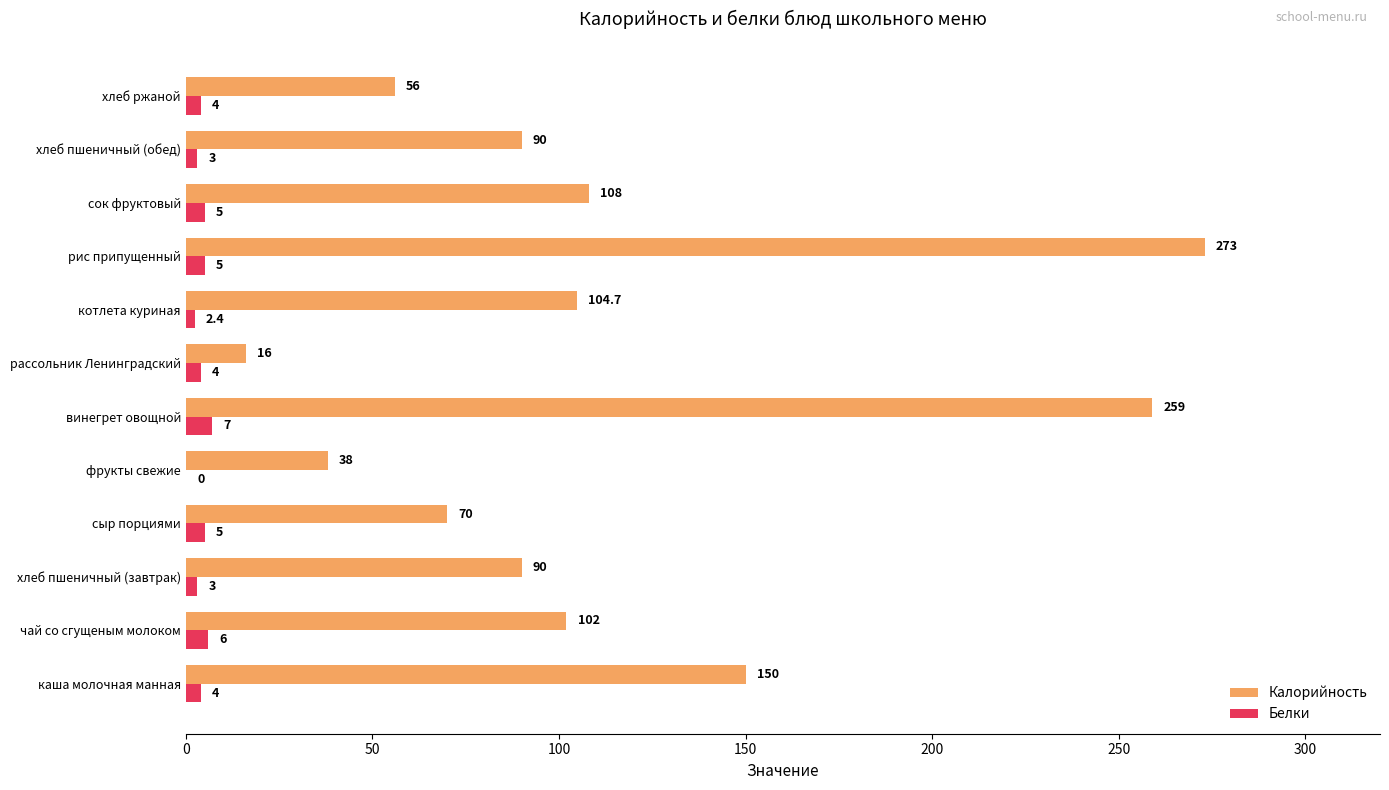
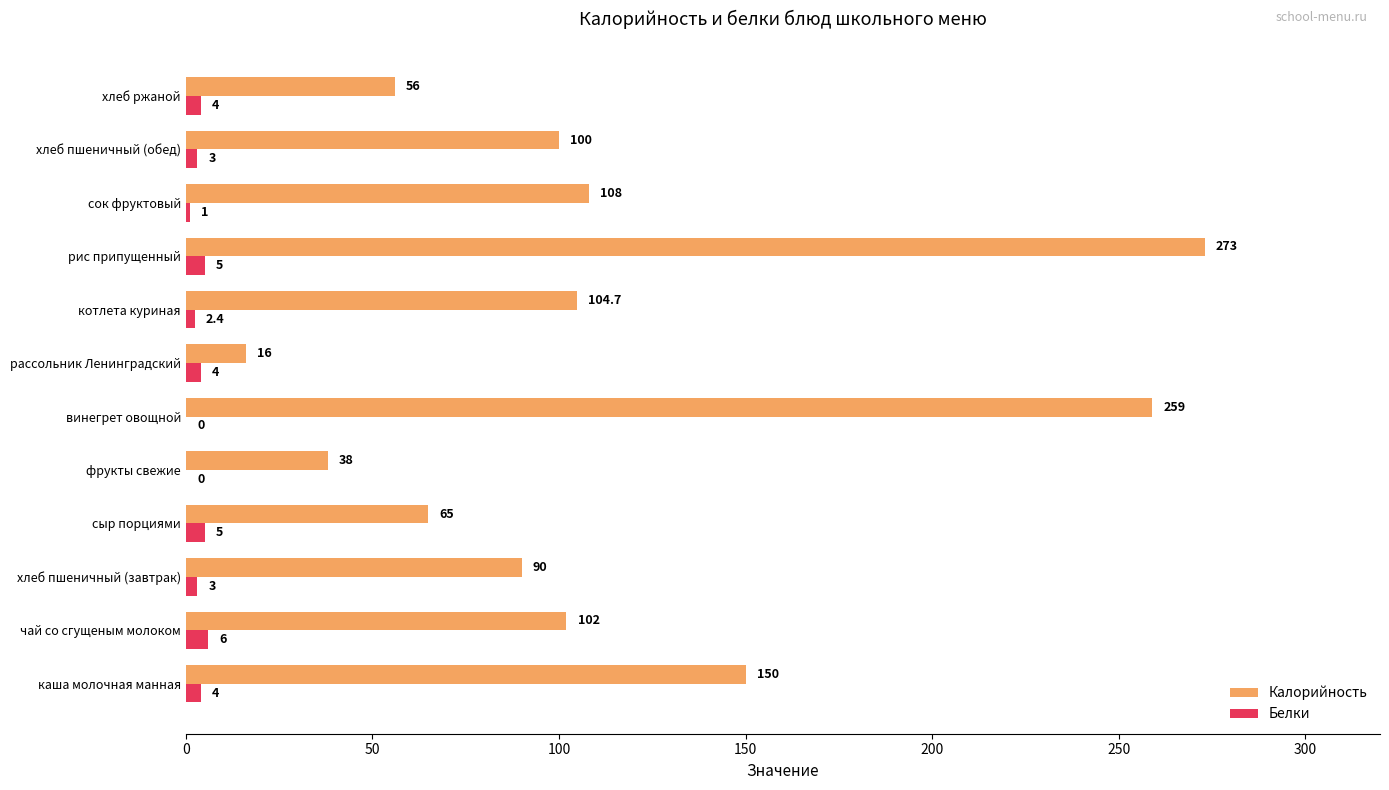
Калорийность, хлеб пшеничный (обед): 90 -> 100
Белки, сок фруктовый: 5 -> 1
Белки, винегрет овощной: 7 -> 0
Калорийность, сыр порциями: 70 -> 65
